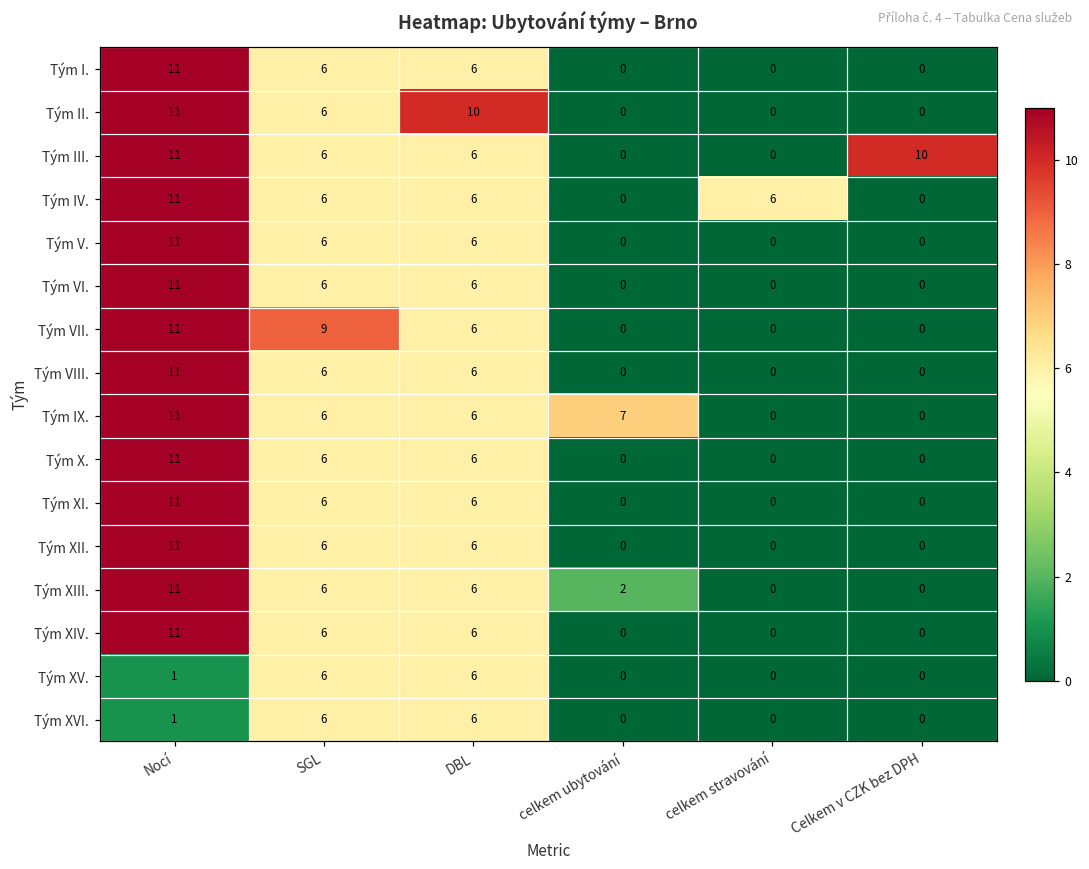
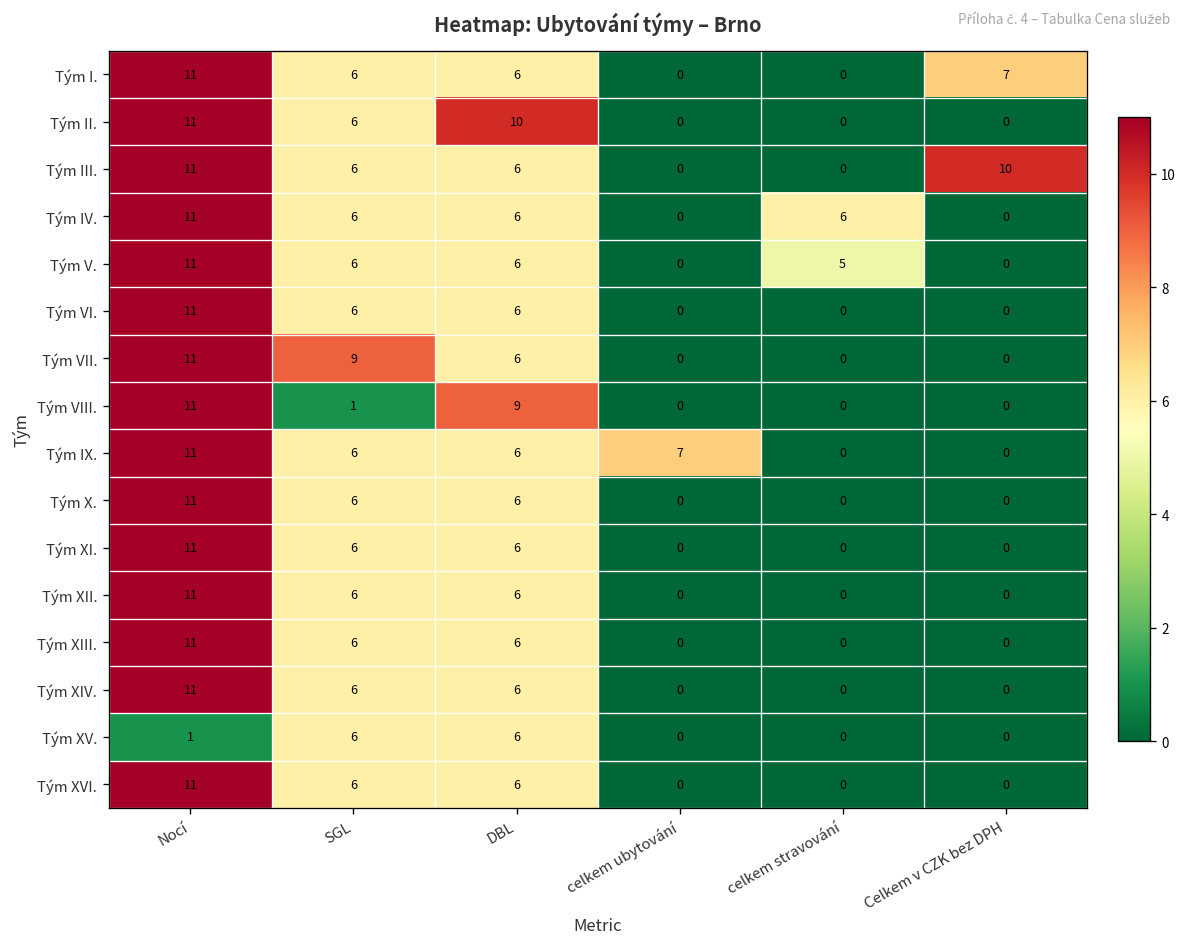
Tým I., Celkem v CZK bez DPH: 0 -> 7
Tým V., celkem stravování: 0 -> 5
Tým VIII., SGL: 6 -> 1
Tým VIII., DBL: 6 -> 9
Tým XIII., celkem ubytování: 2 -> 0
Tým XVI., Nocí: 1 -> 11
